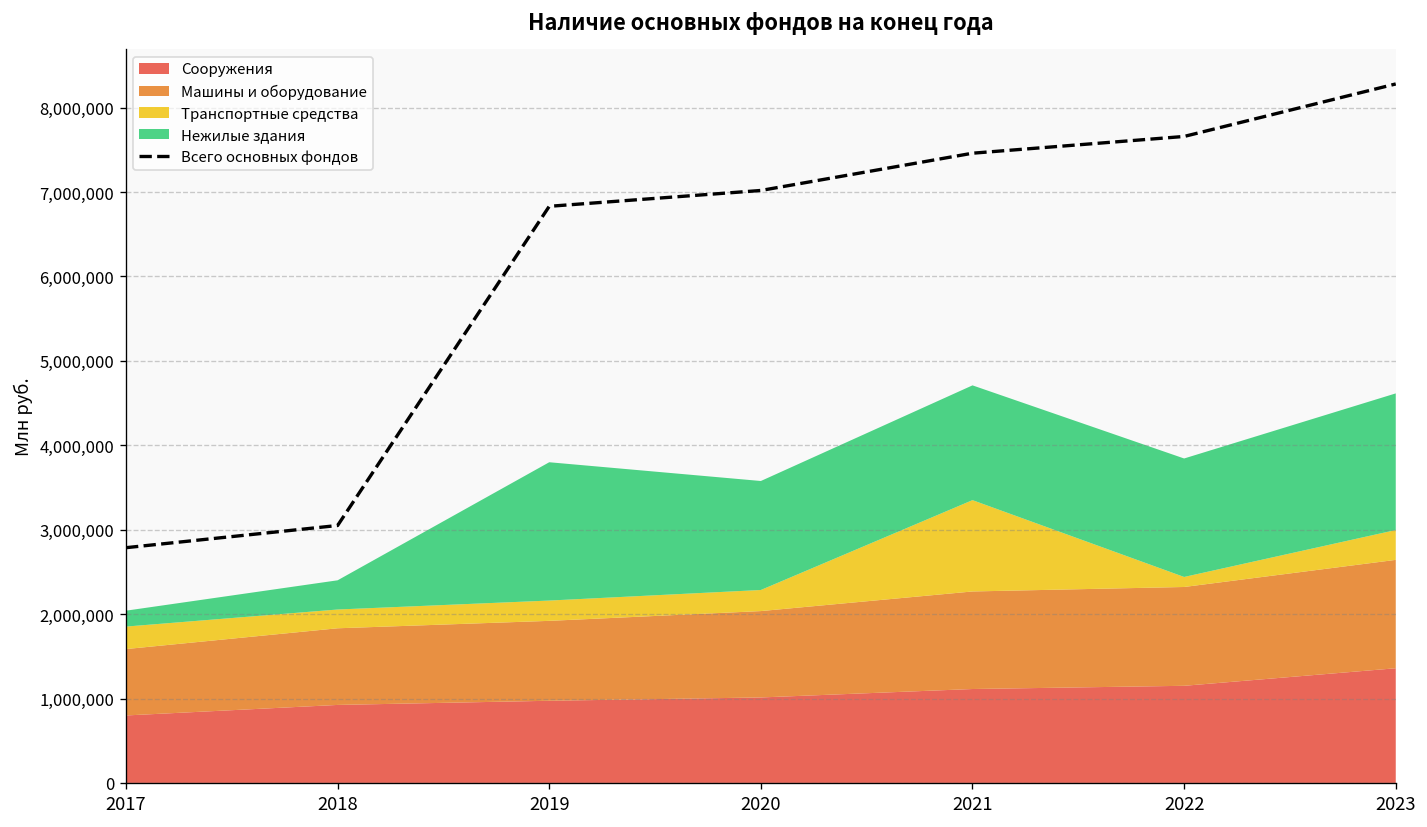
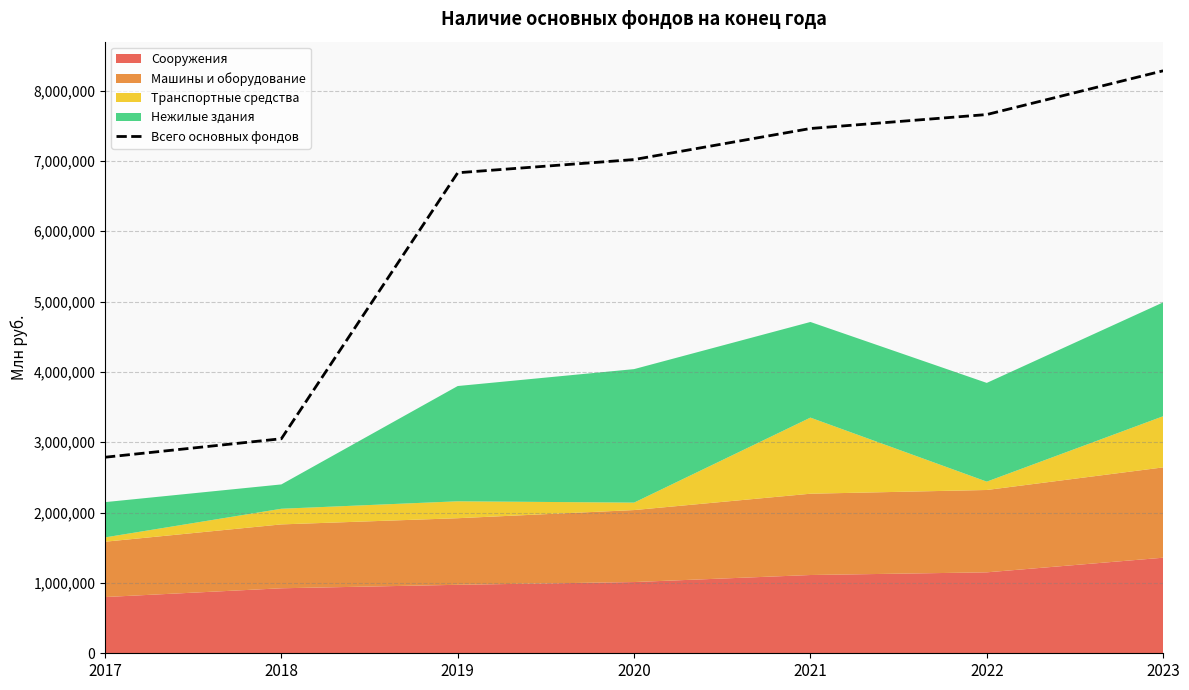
Транспортные средства, 2017: 300,000 -> 100,000
Нежилые здания, 2017: 200,000 -> 500,000
Транспортные средства, 2020: 200,000 -> 100,000
Нежилые здания, 2020: 1,300,000 -> 1,900,000
Транспортные средства, 2023: 400,000 -> 700,000
